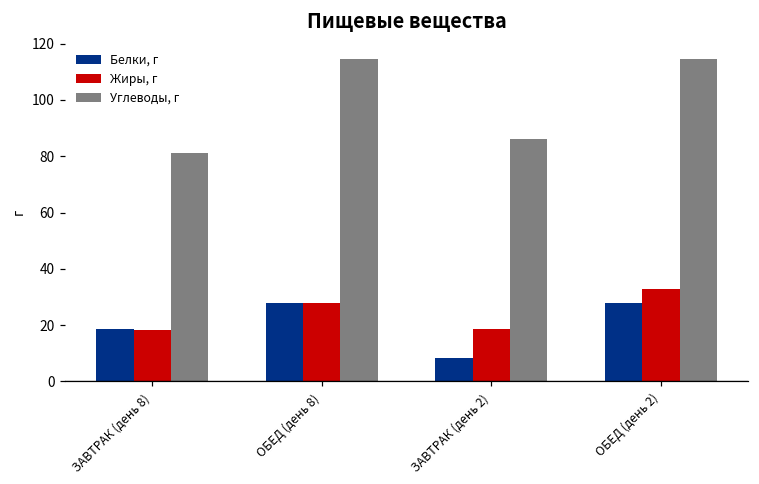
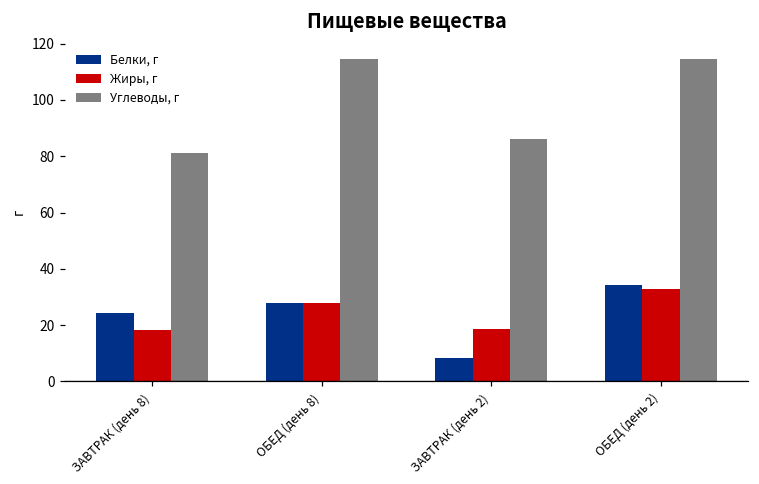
Белки, г, ЗАВТРАК (день 8): 19 -> 24
Белки, г, ОБЕД (день 2): 28 -> 34
